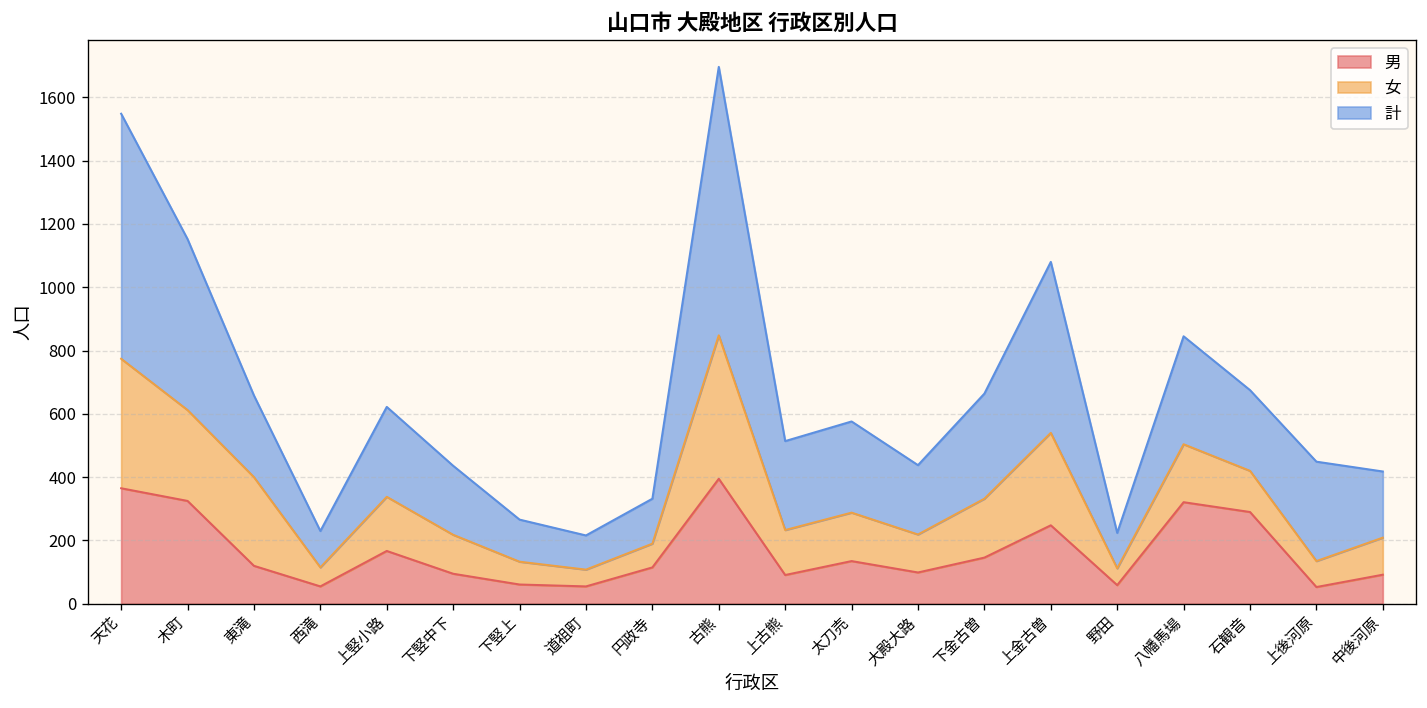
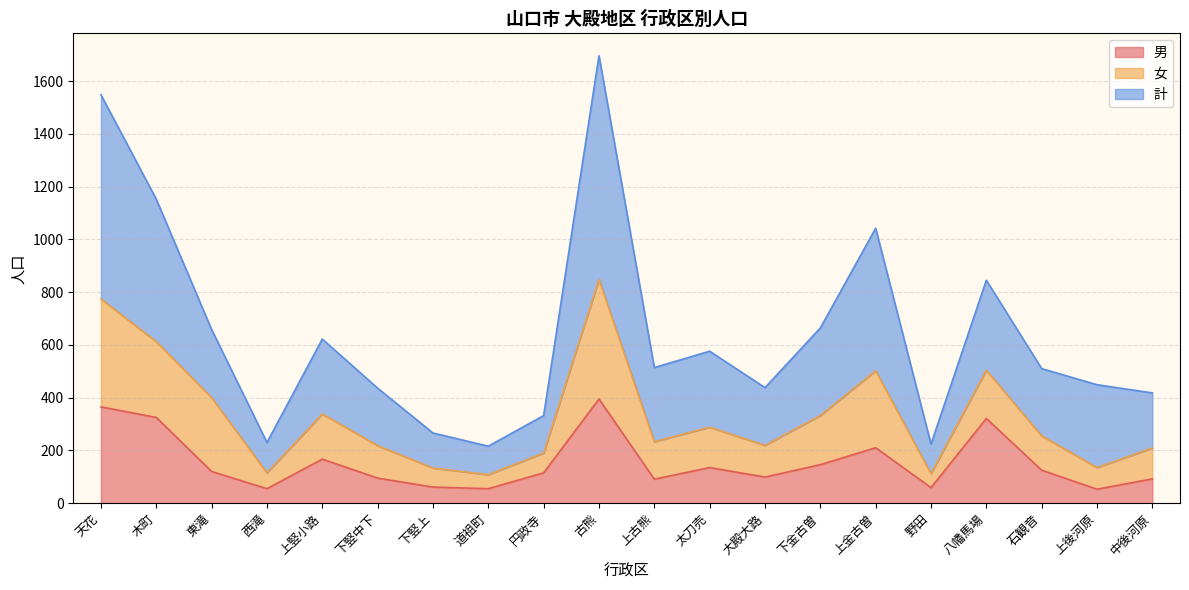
男, 上金古曽: 250 -> 210
男, 石観音: 290 -> 130
